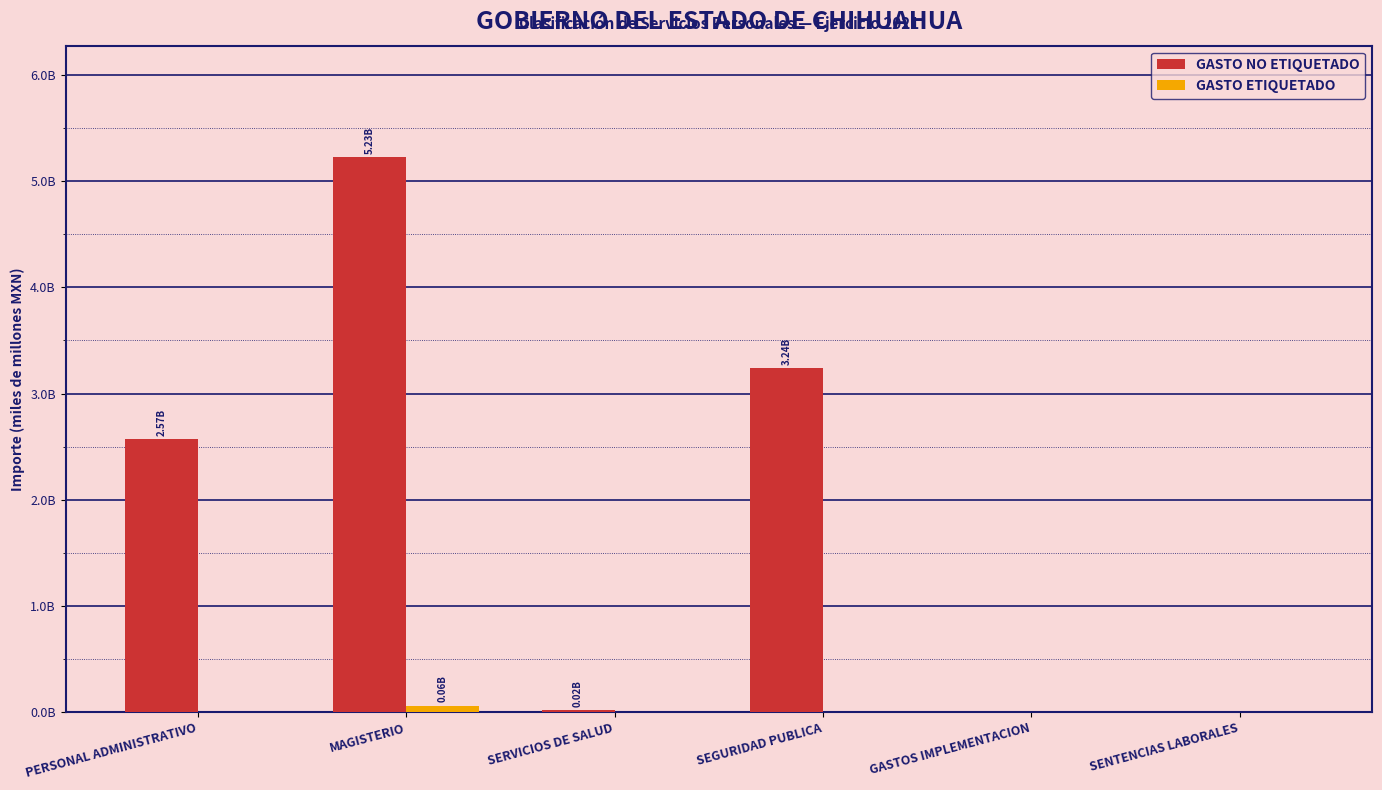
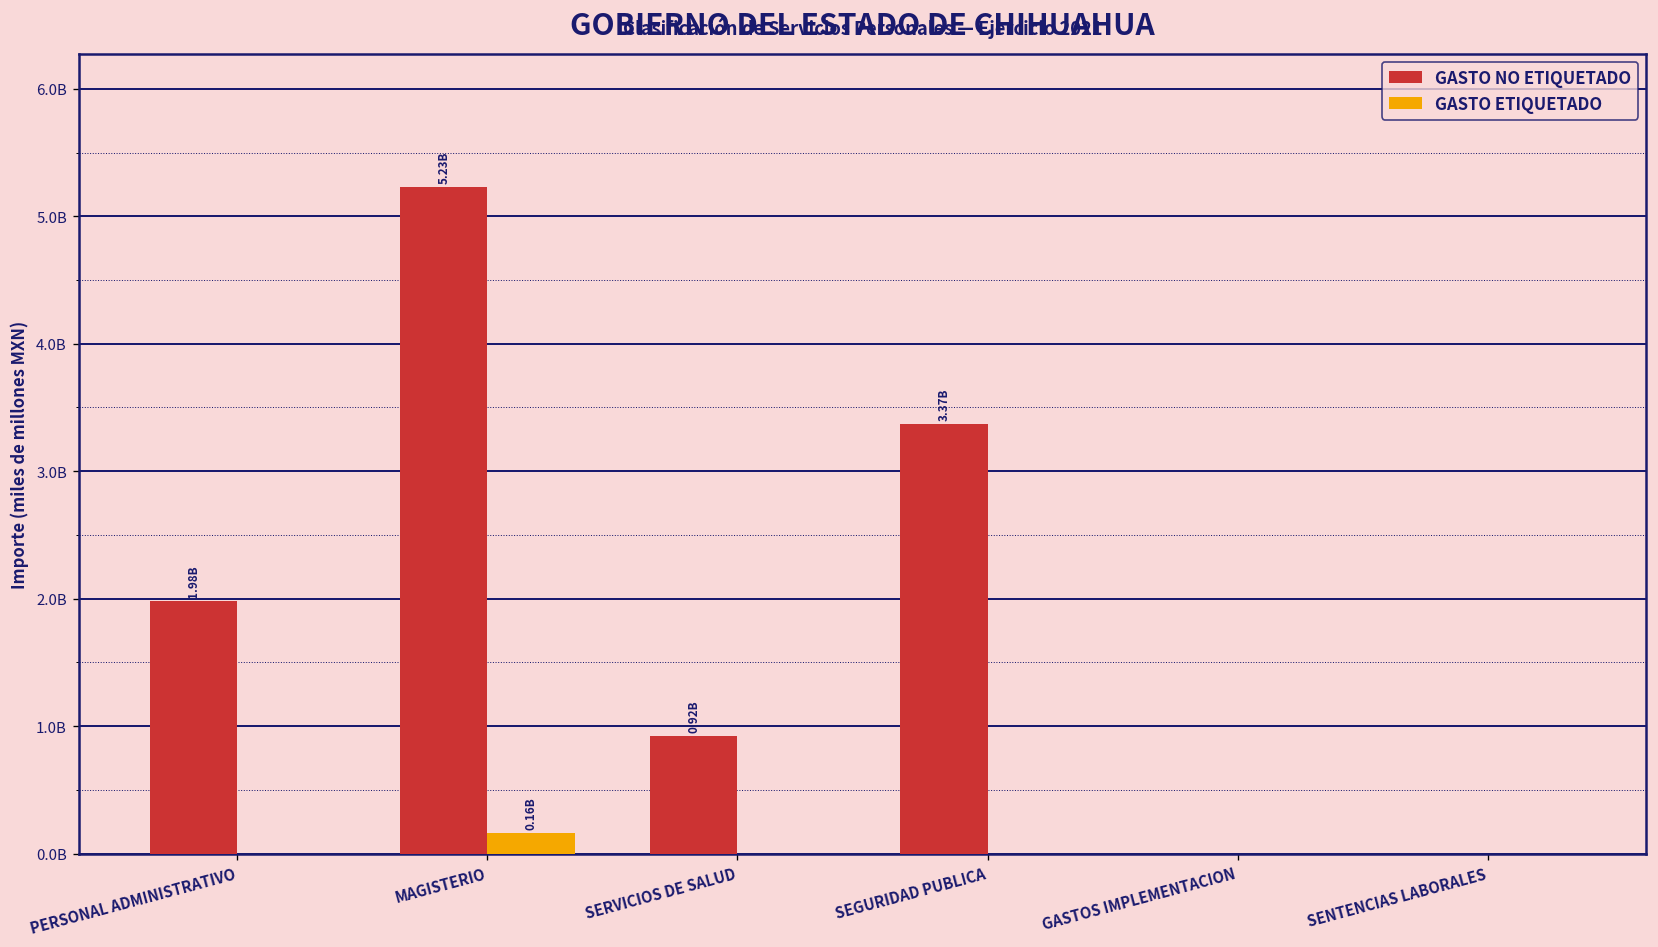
GASTO NO ETIQUETADO, PERSONAL ADMINISTRATIVO: 2.57B -> 1.98B
GASTO ETIQUETADO, MAGISTERIO: 0.06B -> 0.16B
GASTO NO ETIQUETADO, SERVICIOS DE SALUD: 0.02B -> 0.92B
GASTO NO ETIQUETADO, SEGURIDAD PUBLICA: 3.24B -> 3.37B
